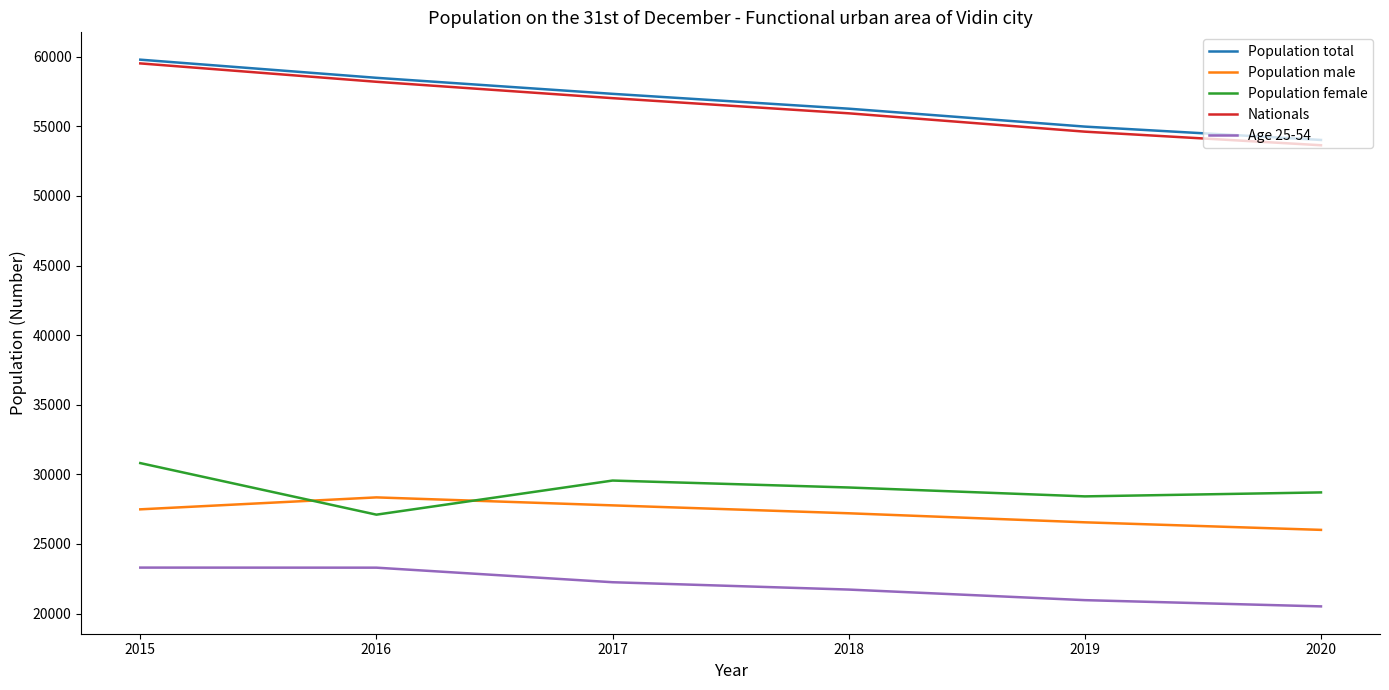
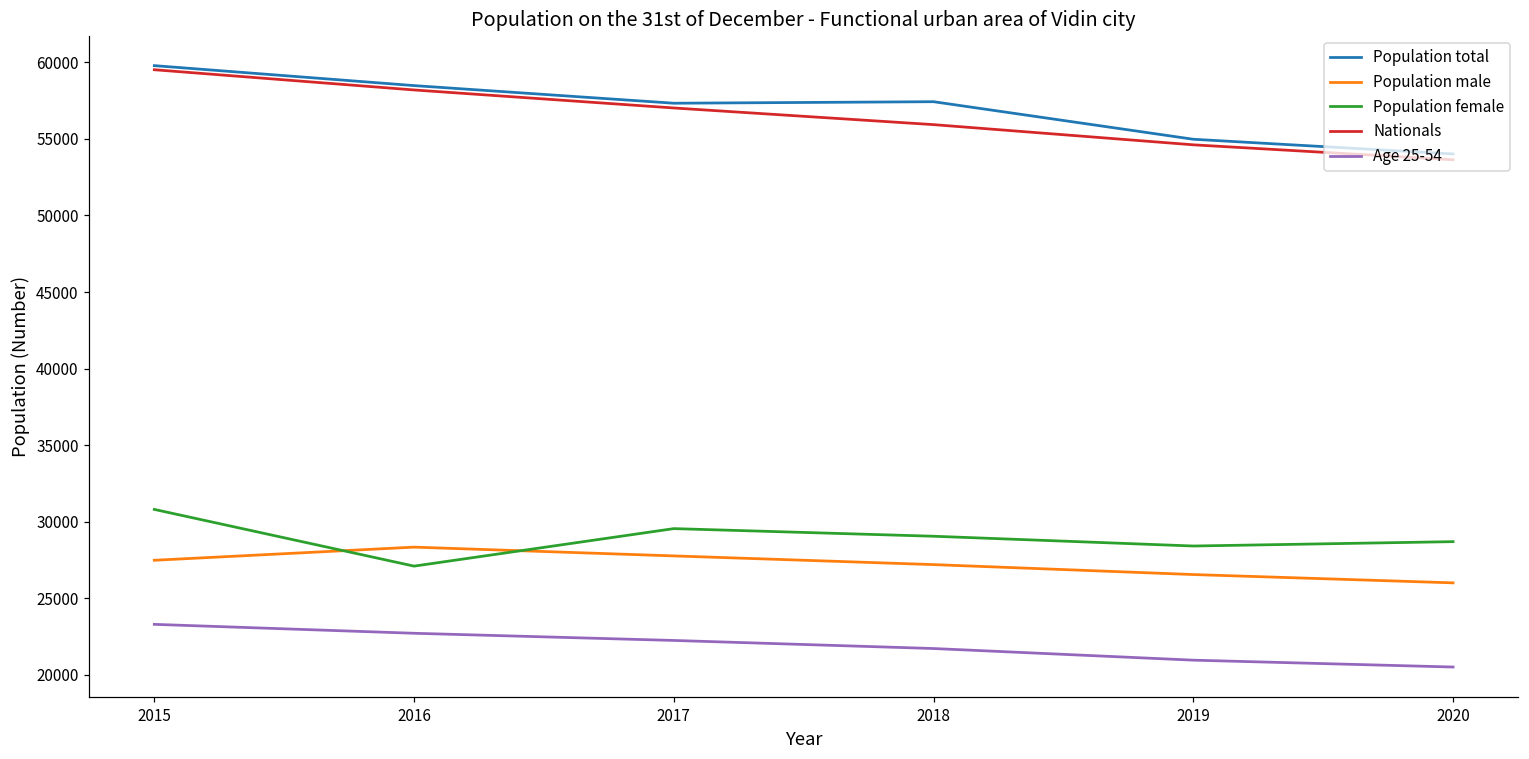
Age 25-54, 2016: 23300 -> 22700
Population total, 2018: 56300 -> 57400
